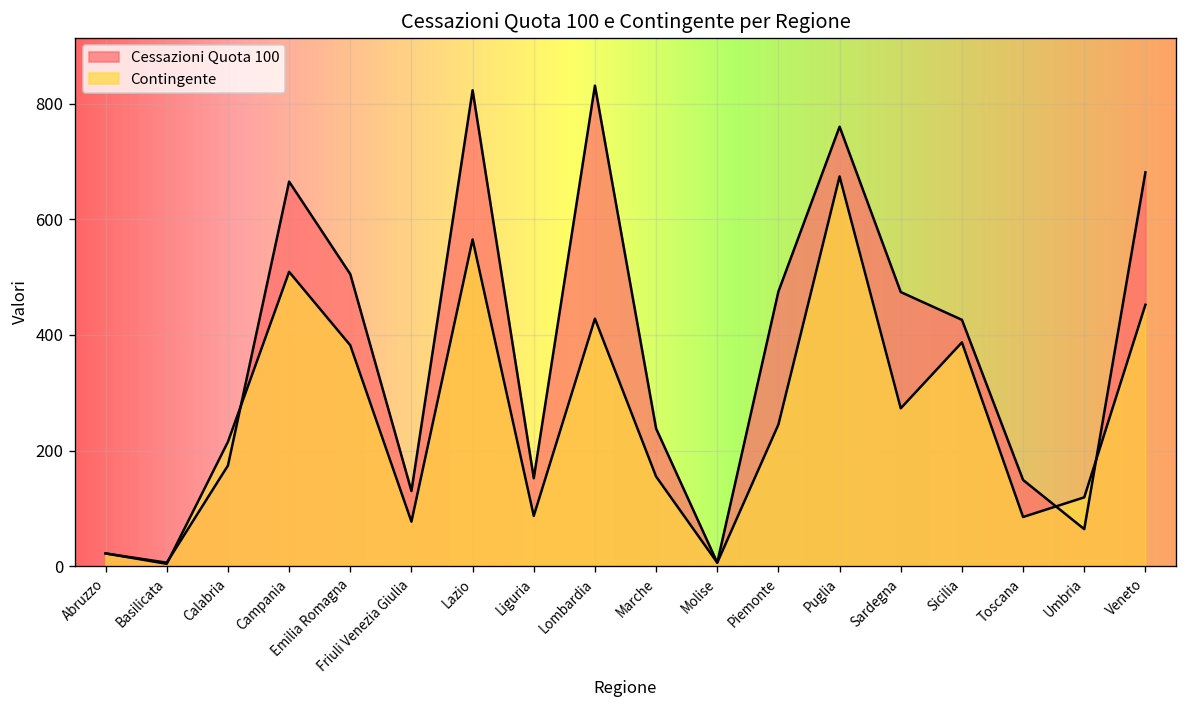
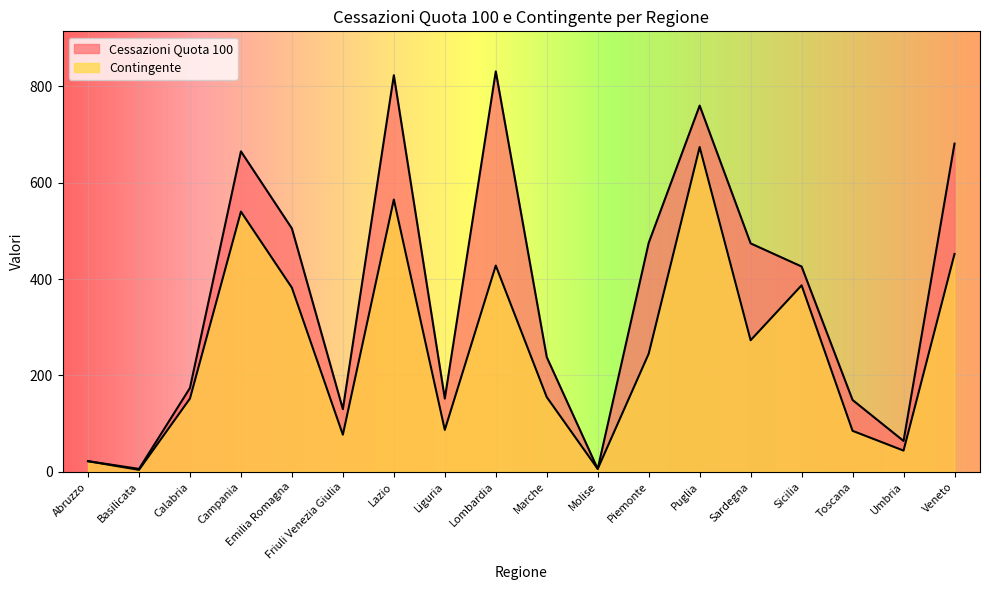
Contingente, Calabria: 220 -> 150
Contingente, Campania: 510 -> 540
Contingente, Umbria: 120 -> 40
